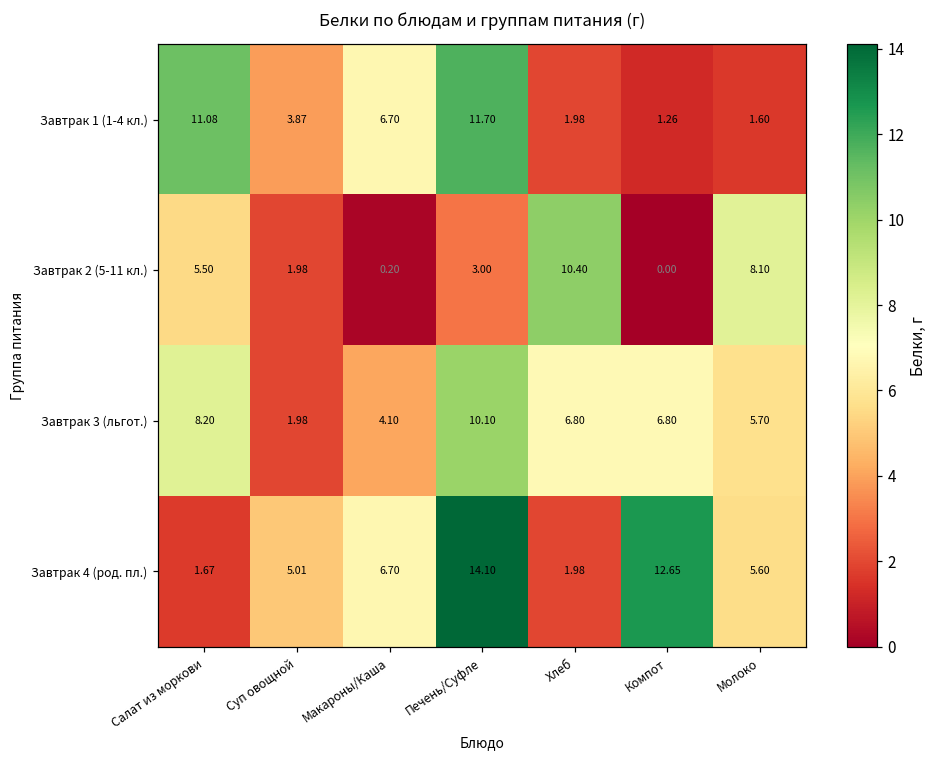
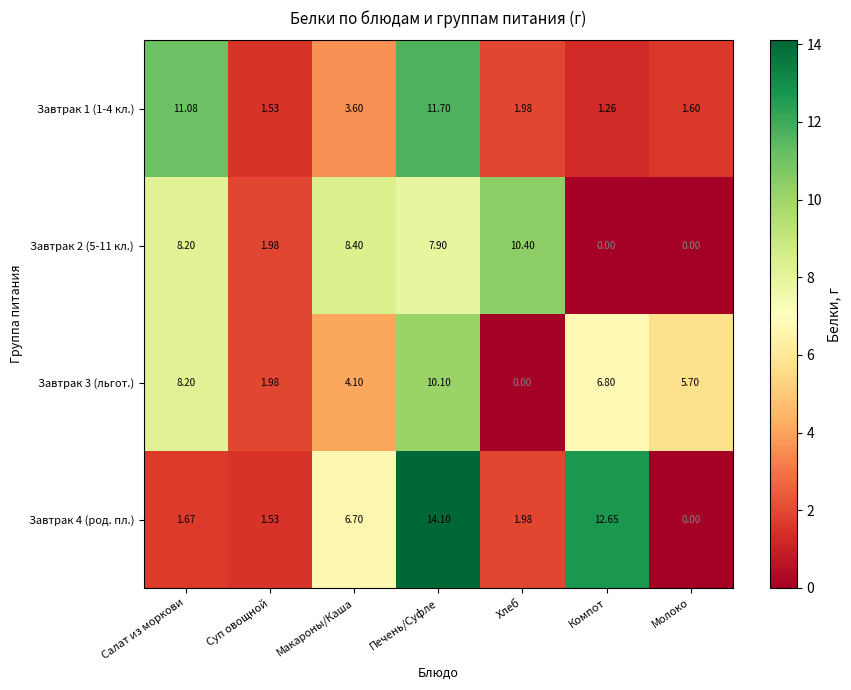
Завтрак 1 (1-4 кл.), Суп овощной: 3.87 -> 1.53
Завтрак 1 (1-4 кл.), Макароны/Каша: 6.70 -> 3.60
Завтрак 2 (5-11 кл.), Салат из моркови: 5.50 -> 8.20
Завтрак 2 (5-11 кл.), Макароны/Каша: 0.20 -> 8.40
Завтрак 2 (5-11 кл.), Печень/Суфле: 3.00 -> 7.90
Завтрак 2 (5-11 кл.), Молоко: 8.10 -> 0.00
Завтрак 3 (льгот.), Хлеб: 6.80 -> 0.00
Завтрак 4 (род. пл.), Суп овощной: 5.01 -> 1.53
Завтрак 4 (род. пл.), Молоко: 5.60 -> 0.00
